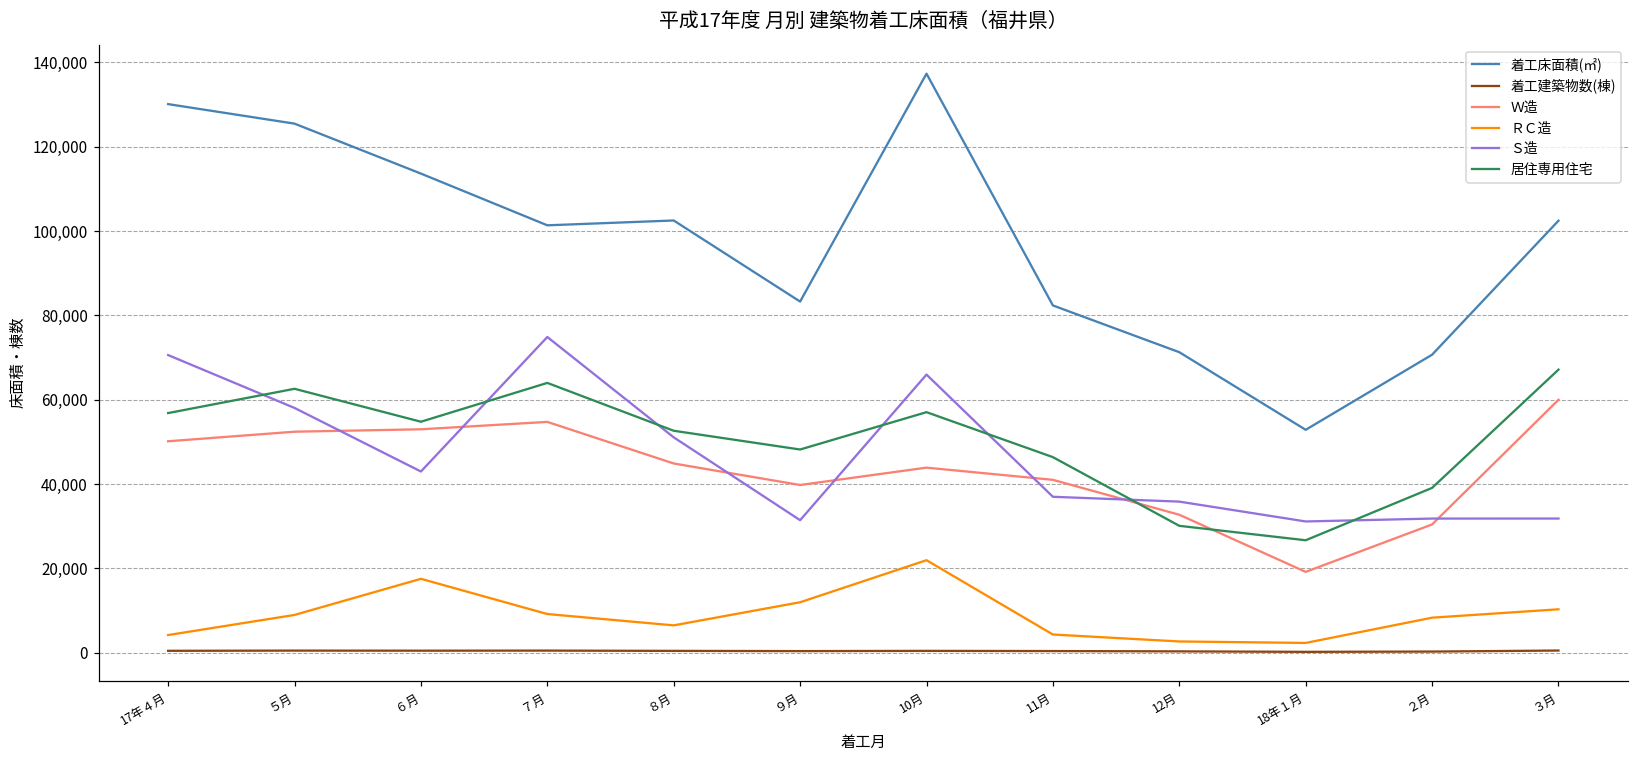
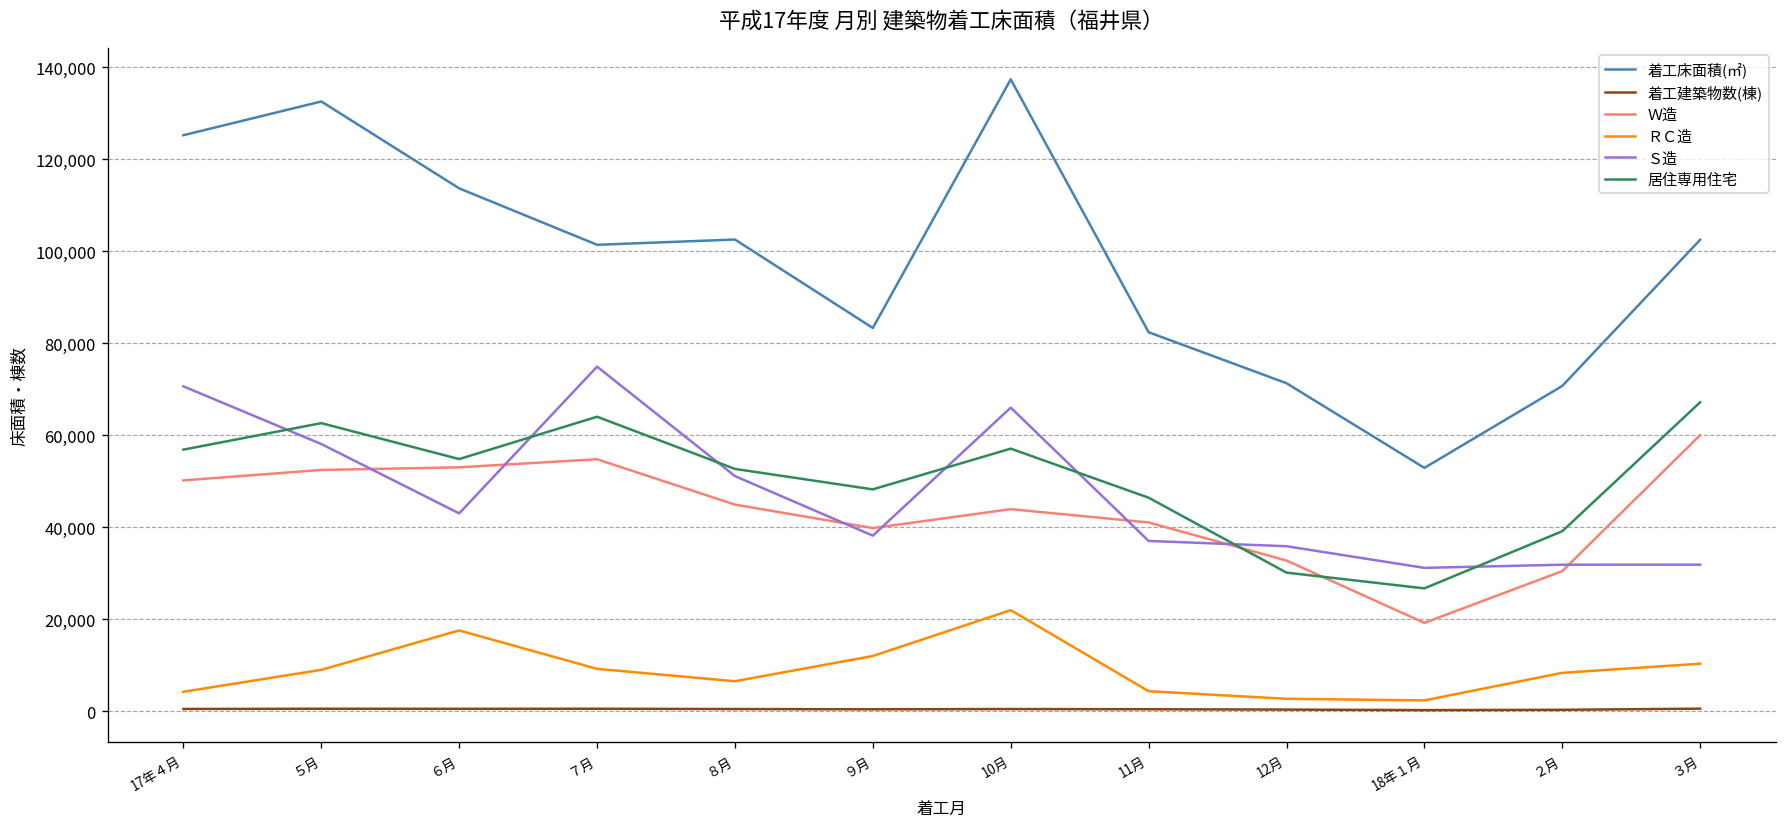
着工床面積(㎡), 17年４月: 130,000 -> 125,000
着工床面積(㎡), ５月: 125,000 -> 133,000
Ｓ造, ９月: 31,000 -> 38,000
